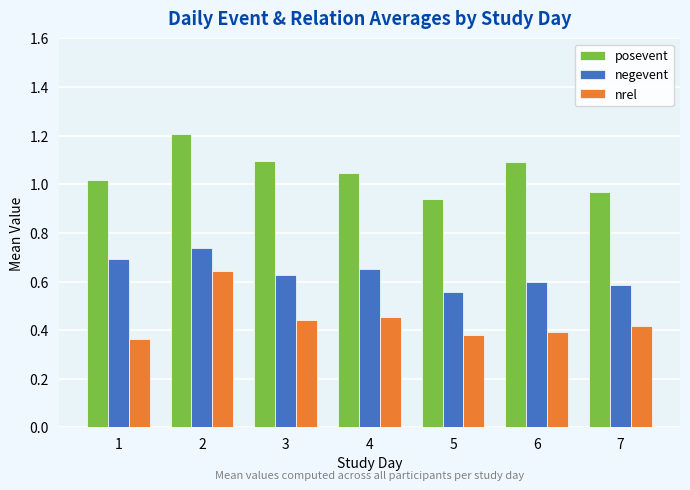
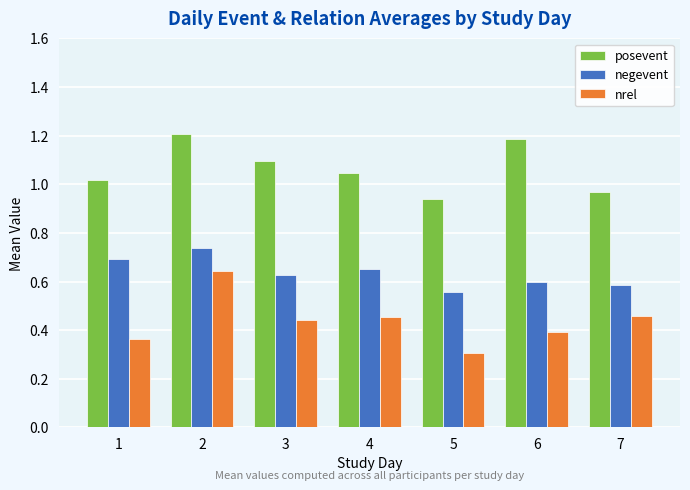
nrel, 5: 0.38 -> 0.31
posevent, 6: 1.09 -> 1.19
nrel, 7: 0.42 -> 0.46
